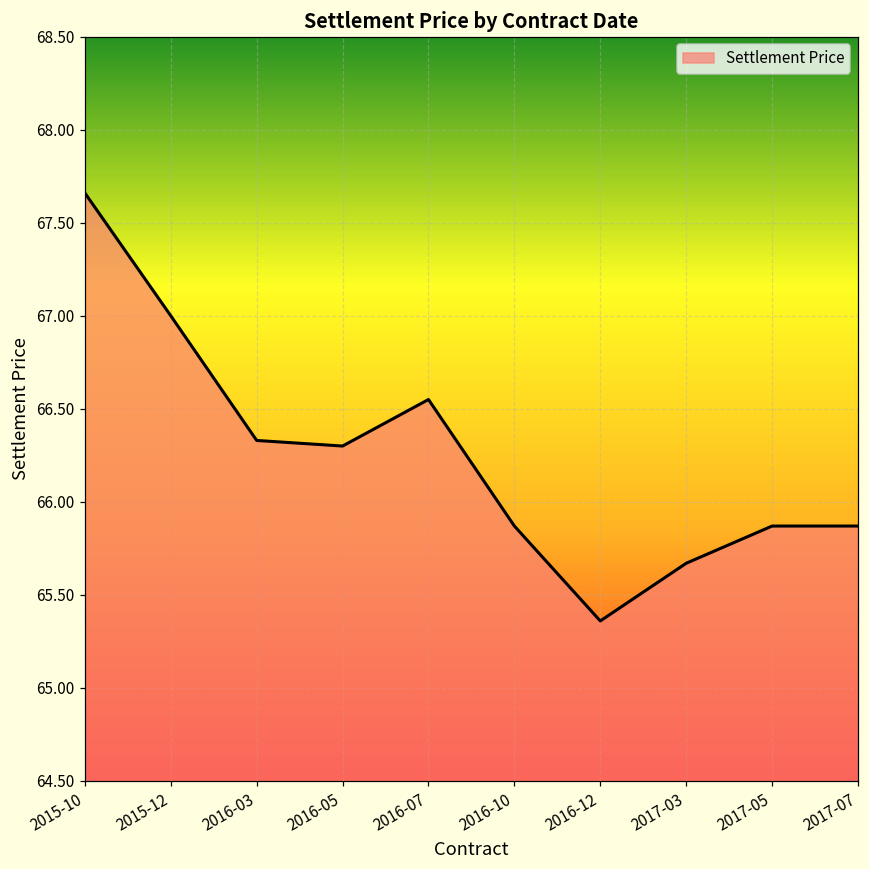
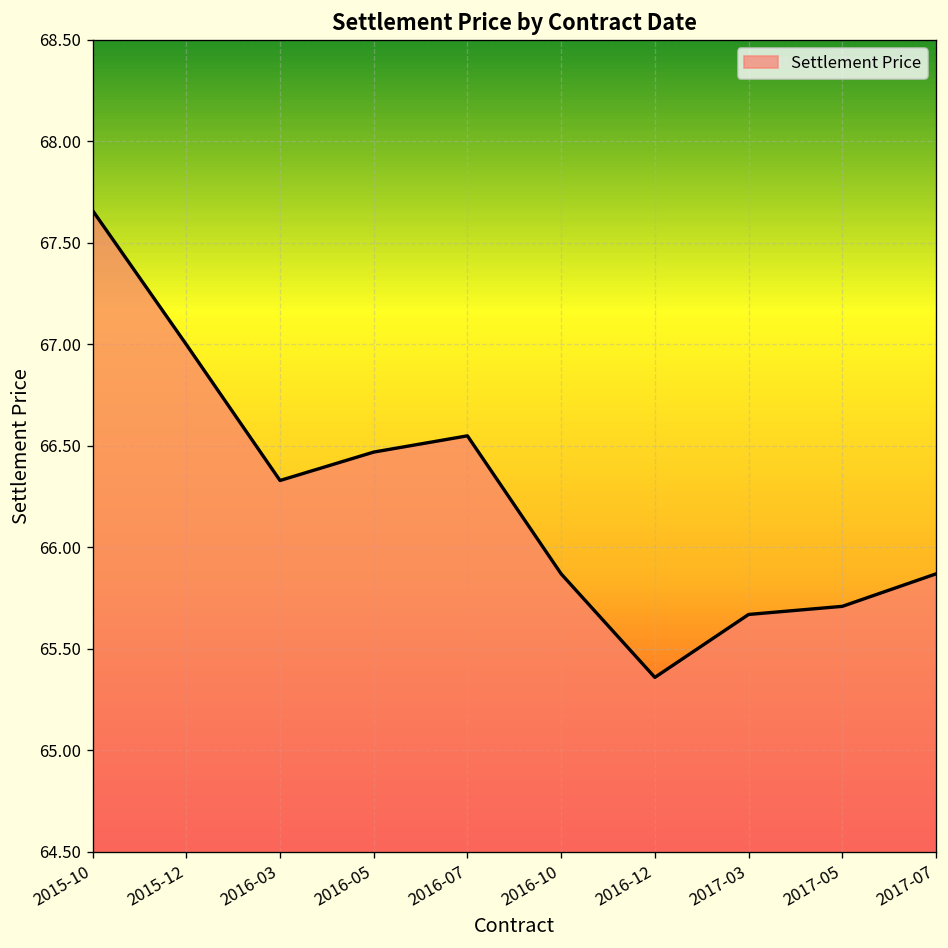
2016-05: 66.30 -> 66.47
2017-05: 65.87 -> 65.71
